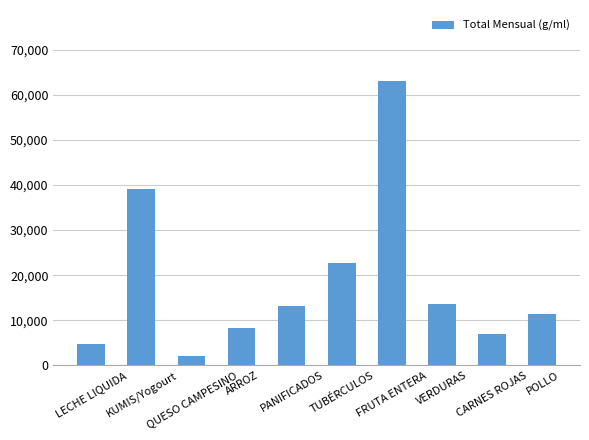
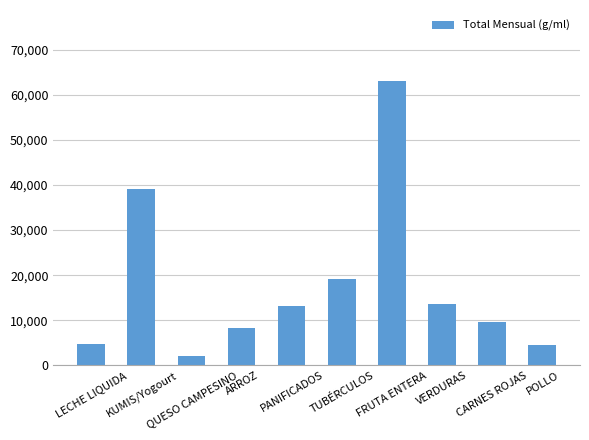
TUBÉRCULOS: 23,000 -> 19,000
CARNES ROJAS: 7,000 -> 10,000
POLLO: 11,000 -> 4,000
